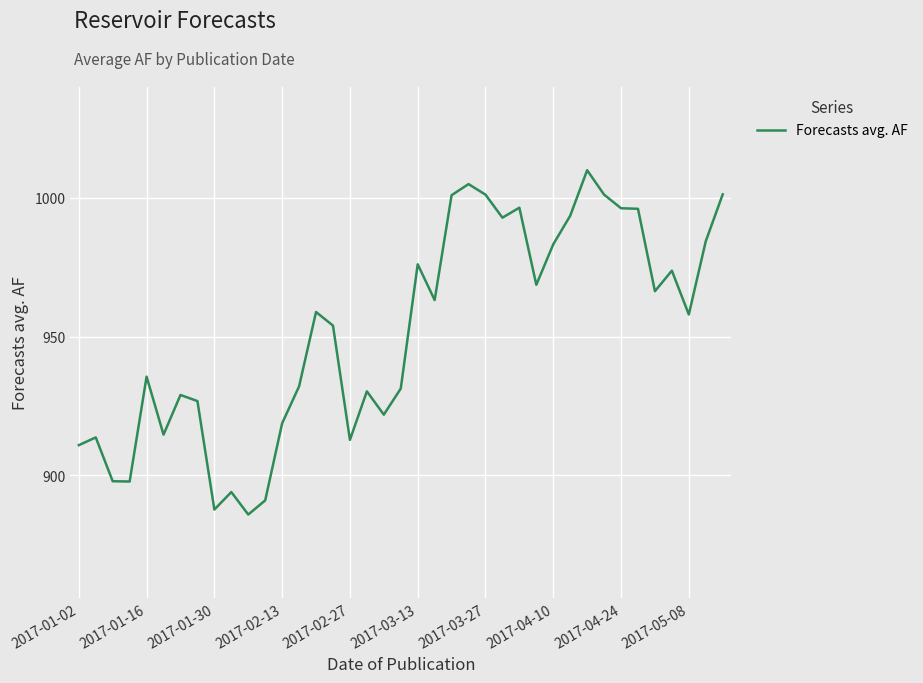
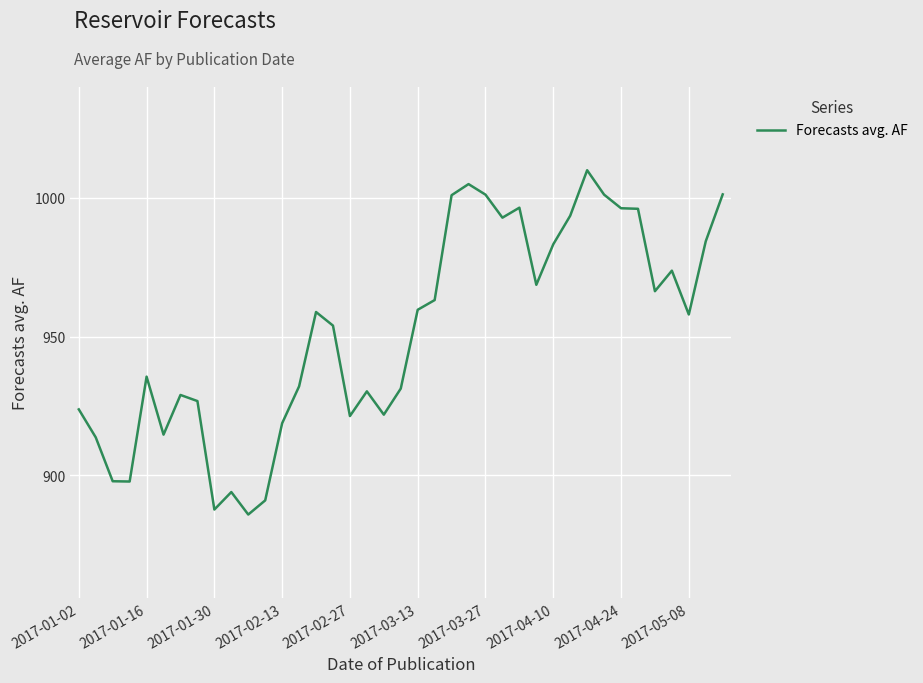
2017-01-02: 911 -> 924
2017-02-27: 913 -> 921
2017-03-13: 976 -> 960
